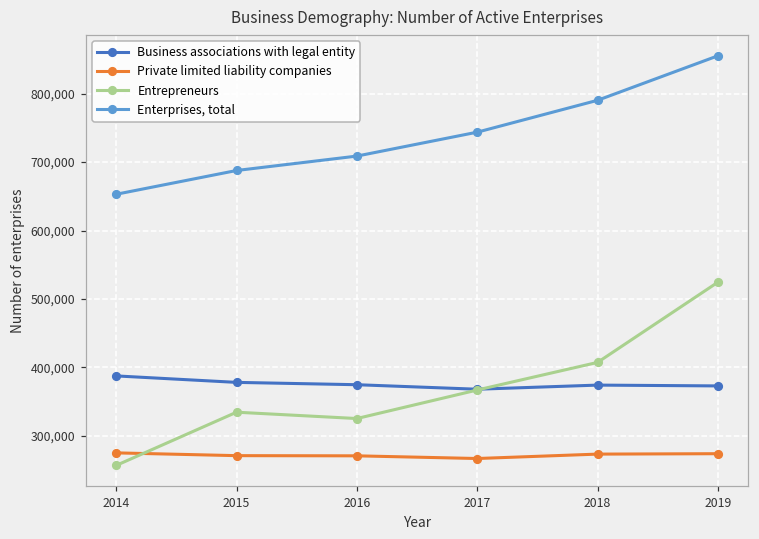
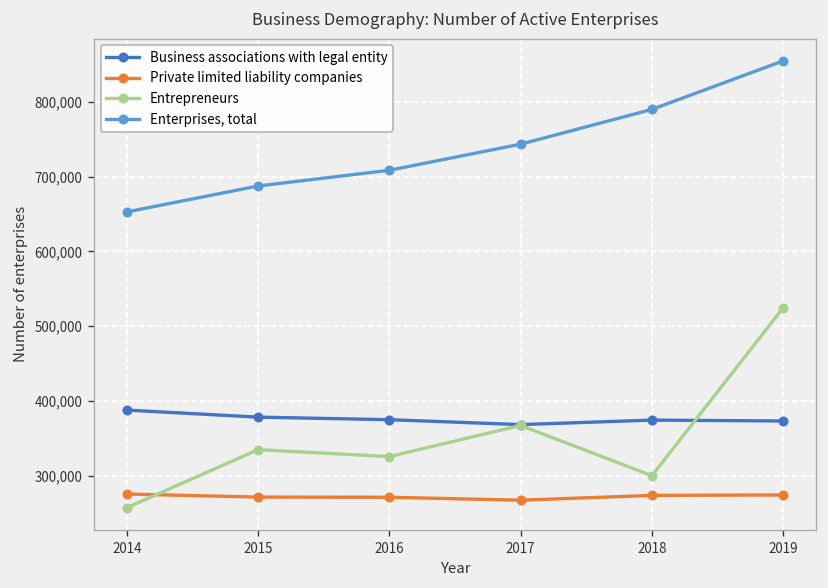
Entrepreneurs, 2018: 410,000 -> 300,000
